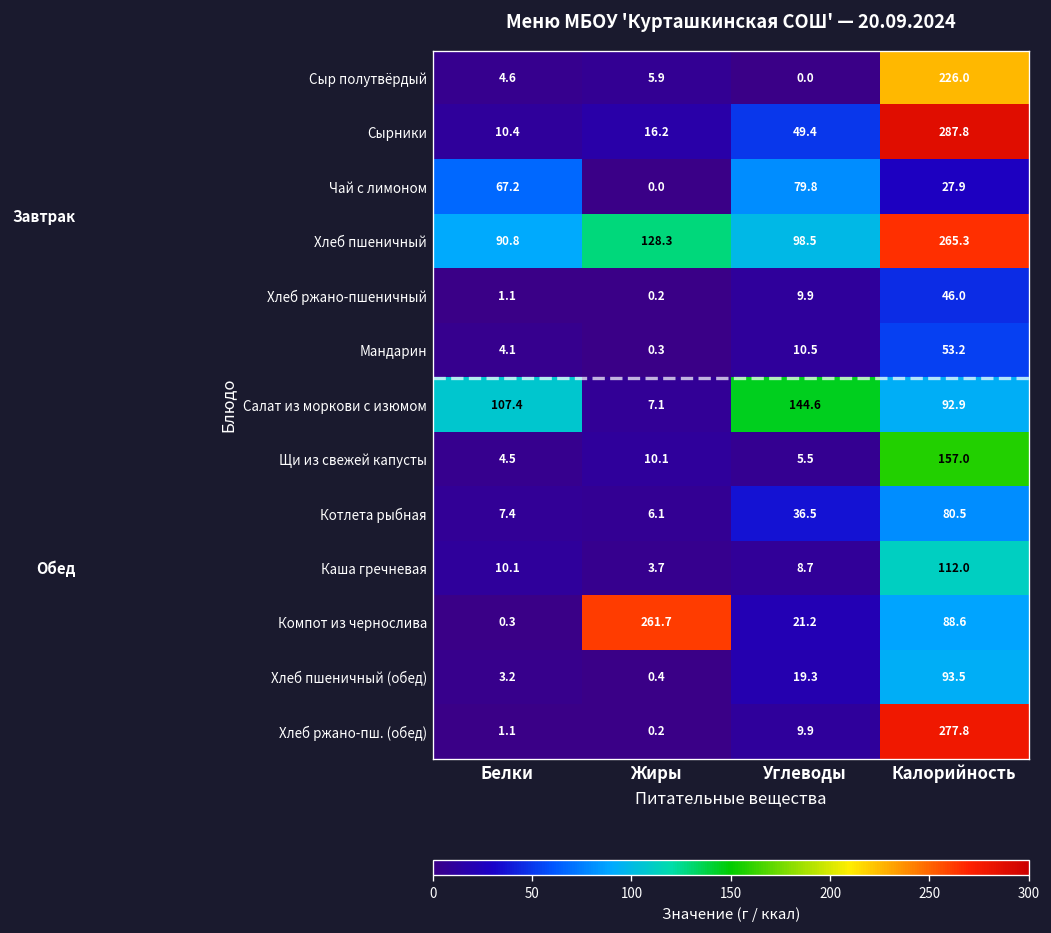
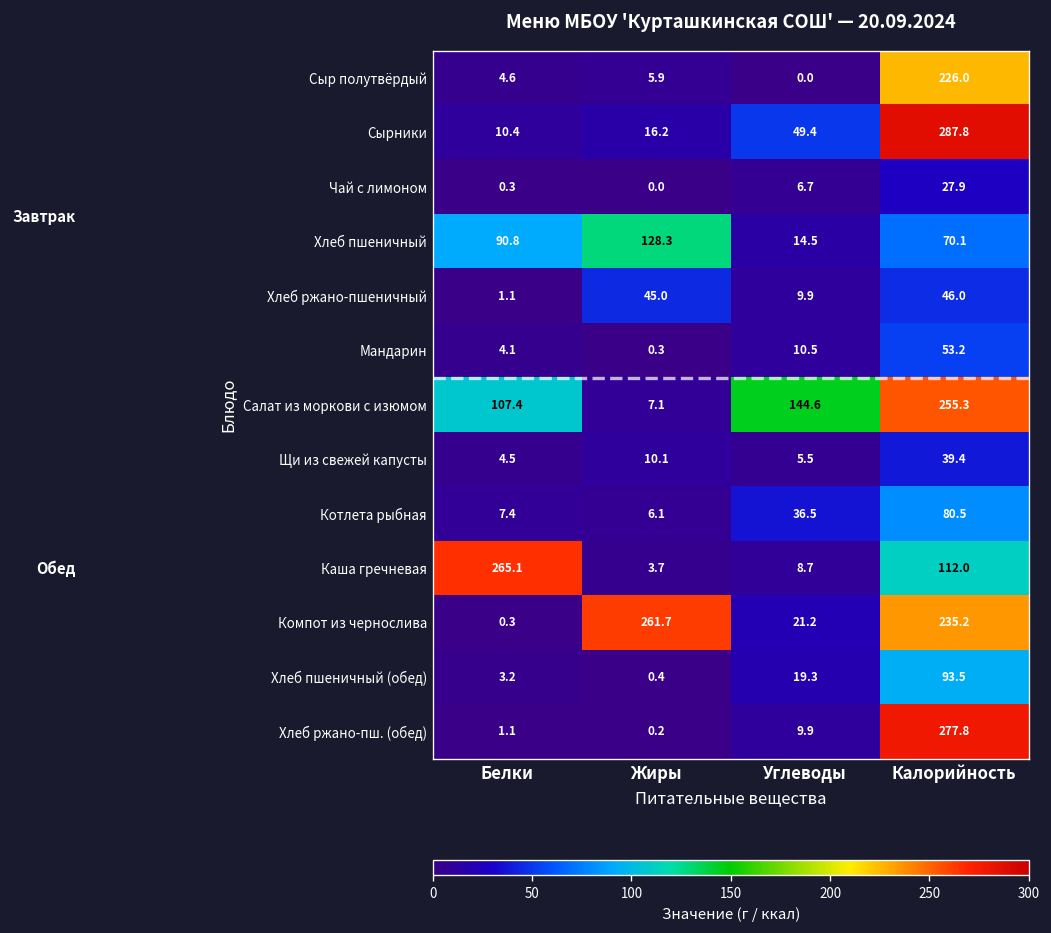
Чай с лимоном, Белки: 67.2 -> 0.3
Чай с лимоном, Углеводы: 79.8 -> 6.7
Хлеб пшеничный, Углеводы: 98.5 -> 14.5
Хлеб пшеничный, Калорийность: 265.3 -> 70.1
Хлеб ржано-пшеничный, Жиры: 0.2 -> 45.0
Салат из моркови с изюмом, Калорийность: 92.9 -> 255.3
Щи из свежей капусты, Калорийность: 157.0 -> 39.4
Каша гречневая, Белки: 10.1 -> 265.1
Компот из чернослива, Калорийность: 88.6 -> 235.2
